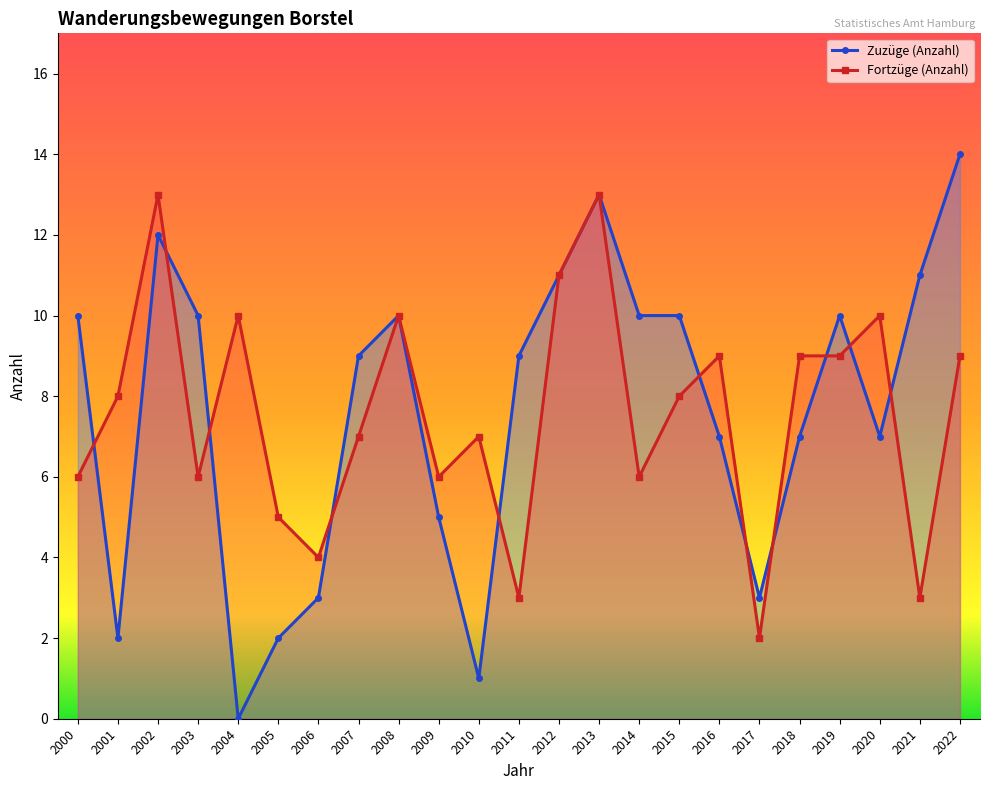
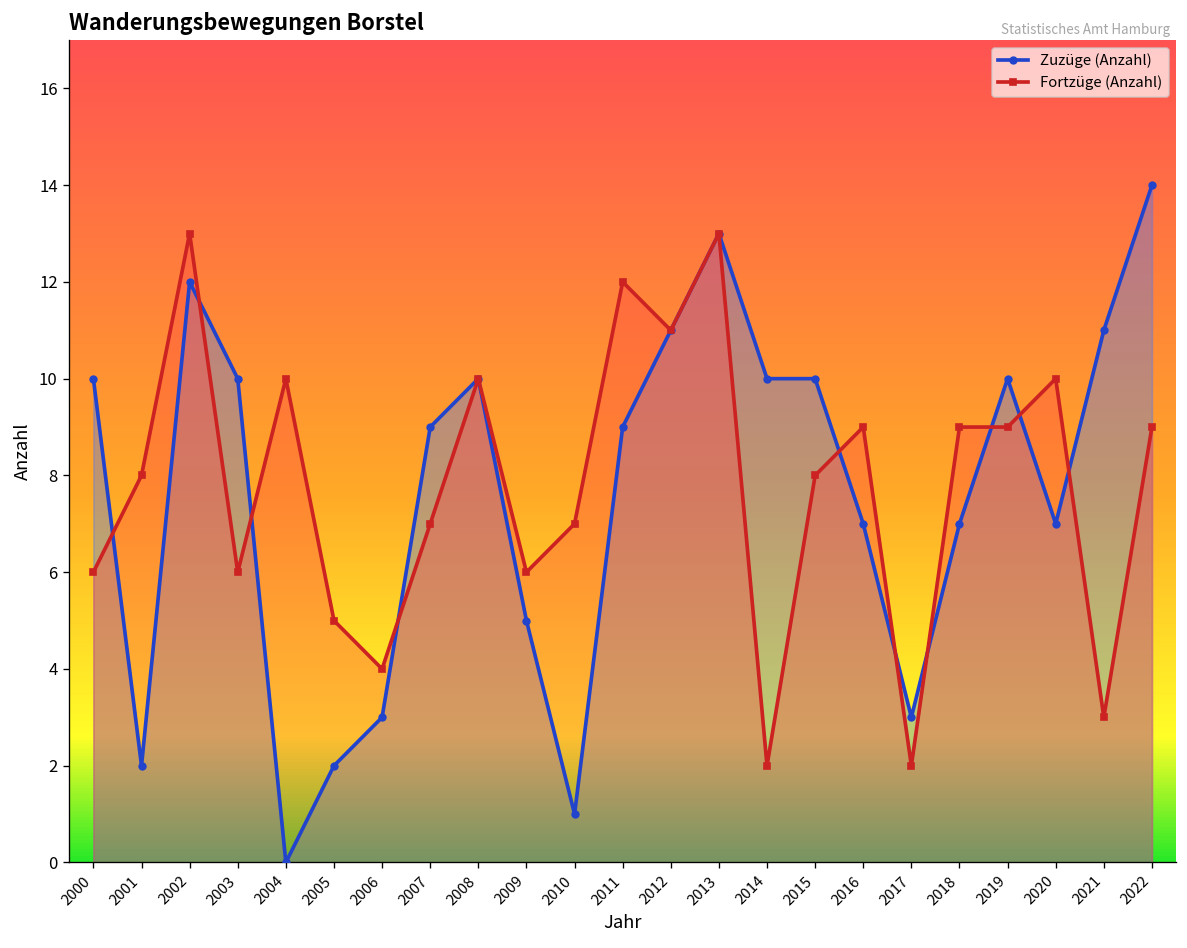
Fortzüge (Anzahl), 2011: 3 -> 12
Fortzüge (Anzahl), 2014: 6 -> 2
